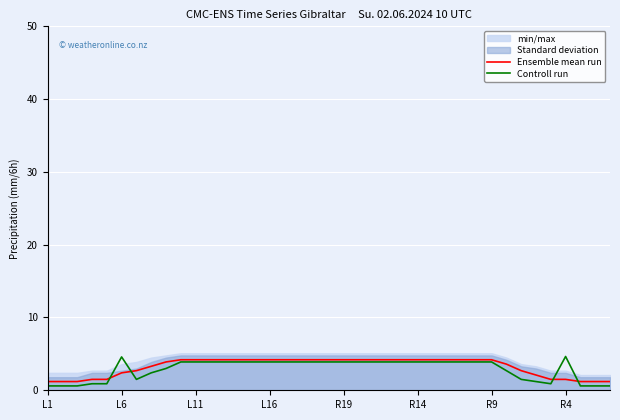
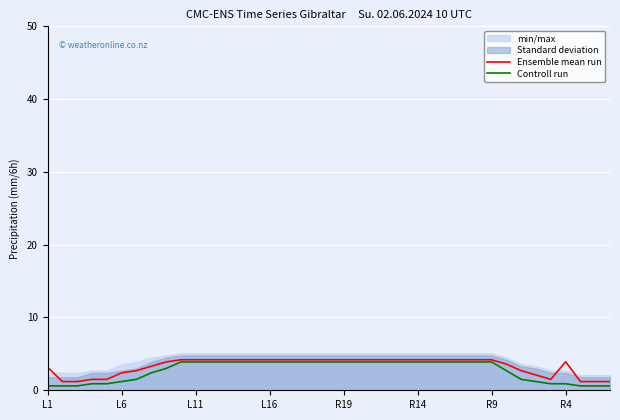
Ensemble mean run, L1: 1 -> 3
Controll run, L6: 5 -> 1
Ensemble mean run, R4: 1 -> 4
Controll run, R4: 5 -> 1
